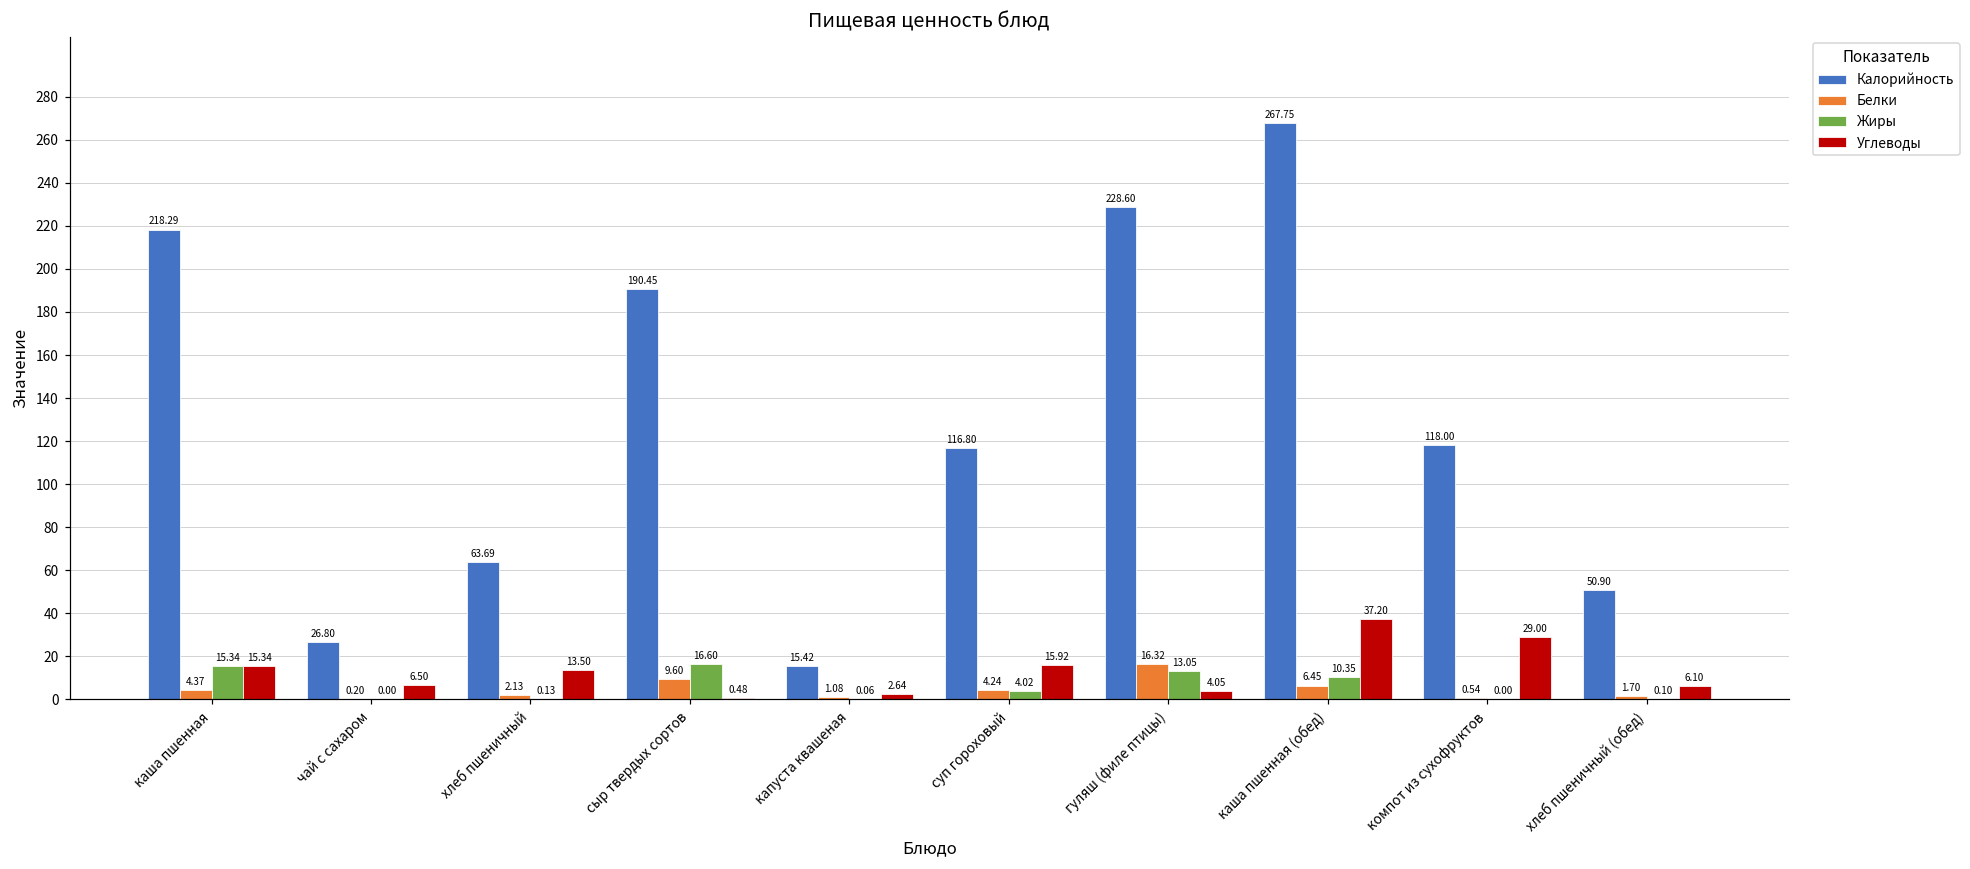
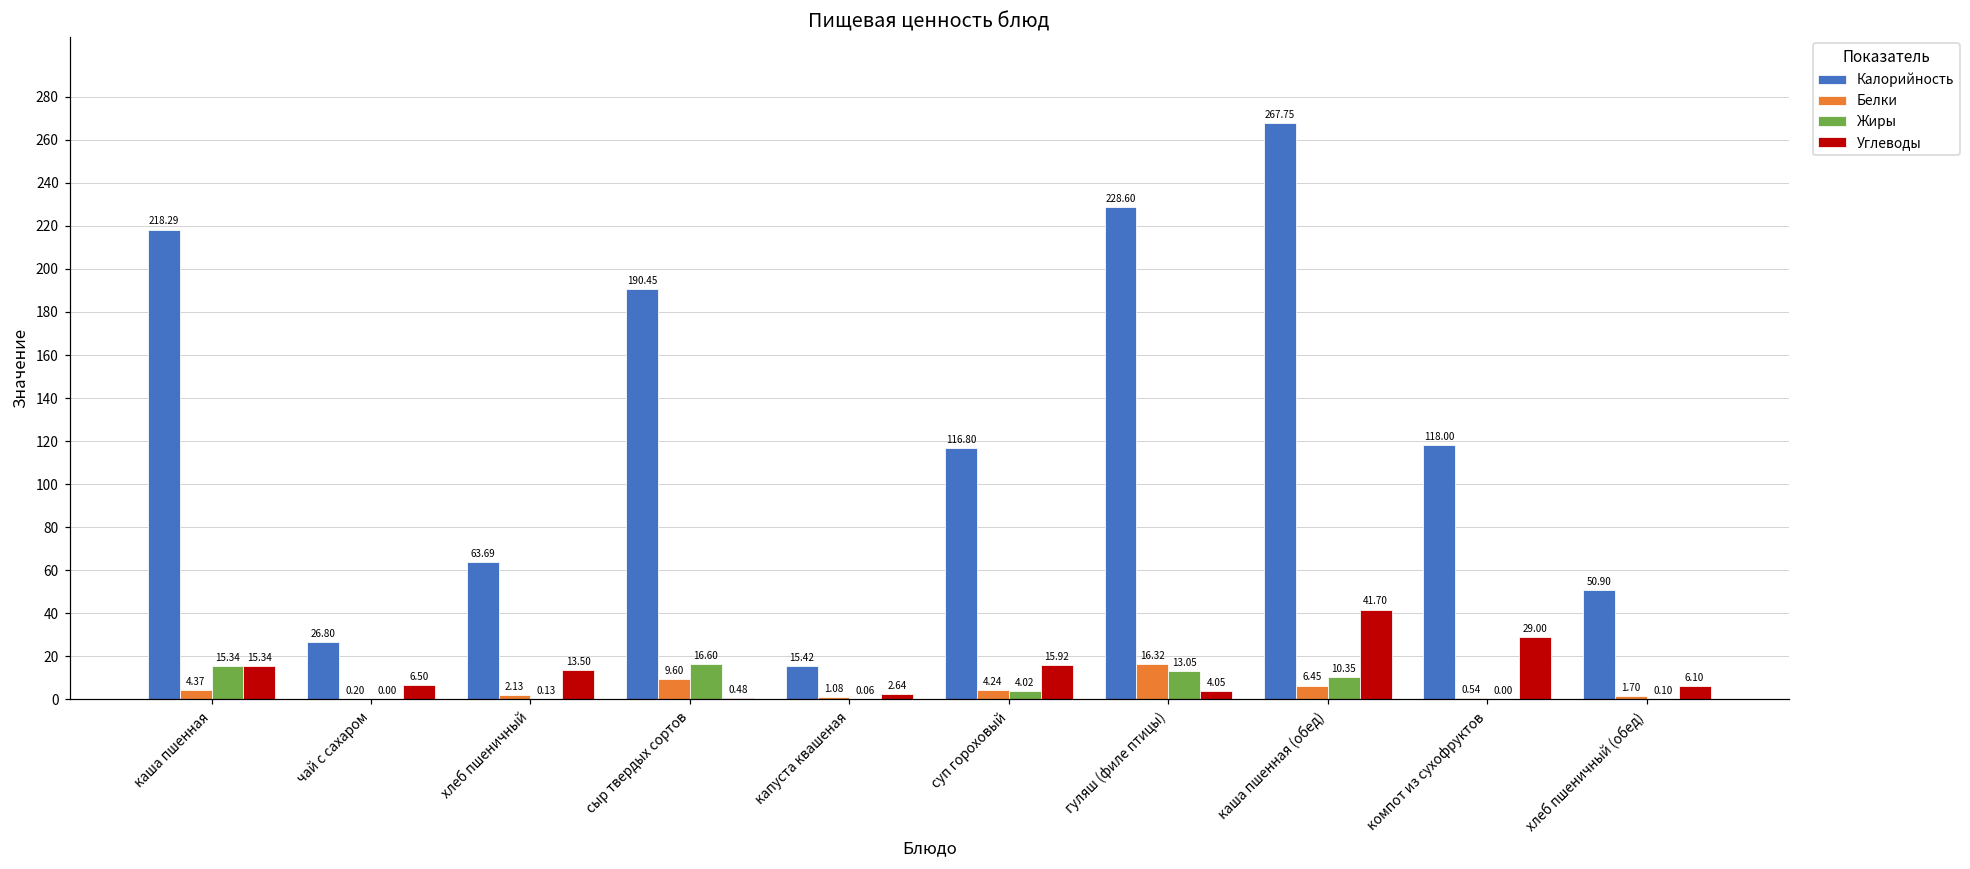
Углеводы, каша пшенная (обед): 37.20 -> 41.70
